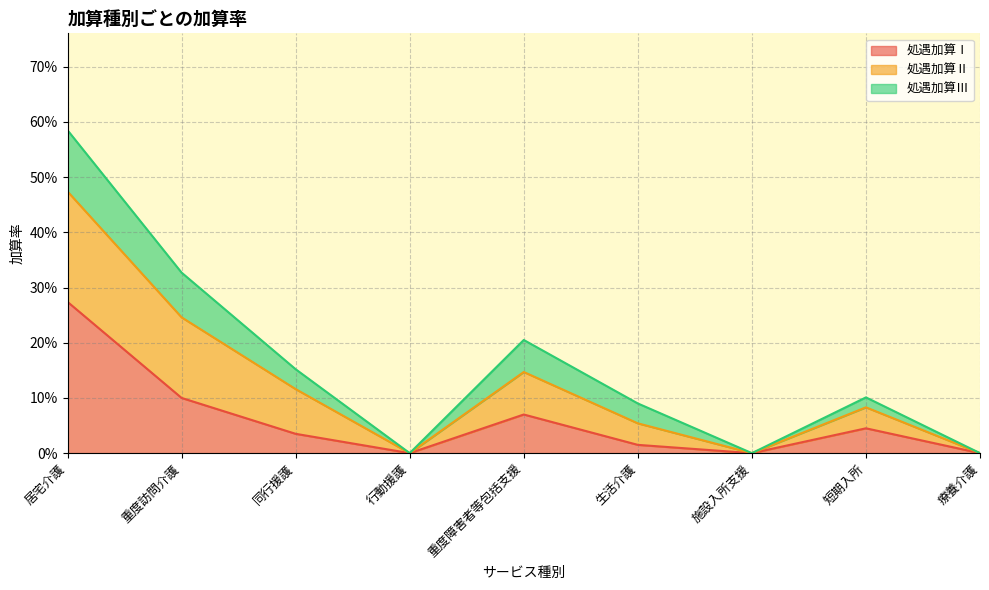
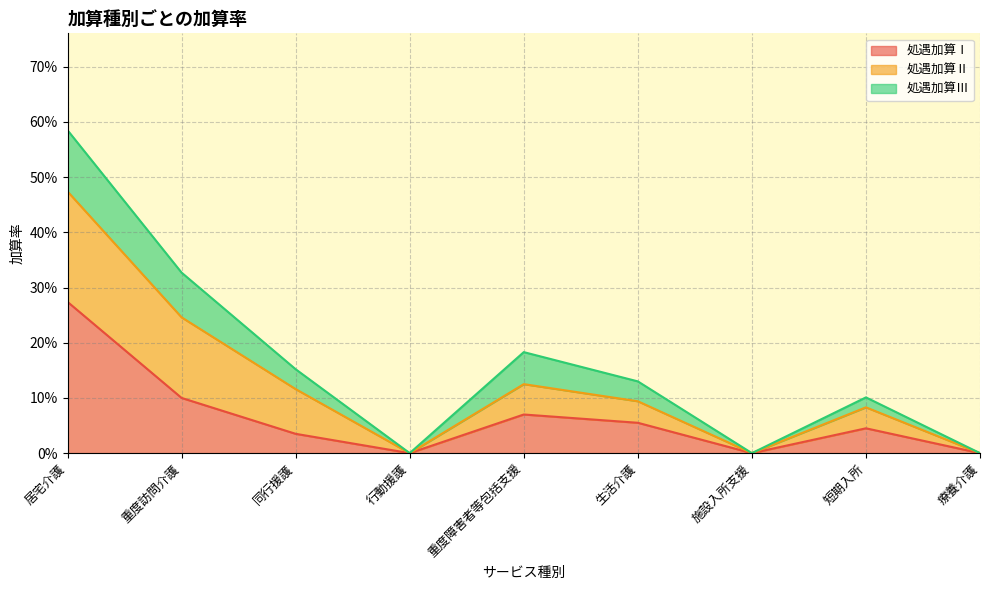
処遇加算Ⅱ, 重度障害者等包括支援: 8% -> 5%
処遇加算Ⅰ, 生活介護: 2% -> 6%
